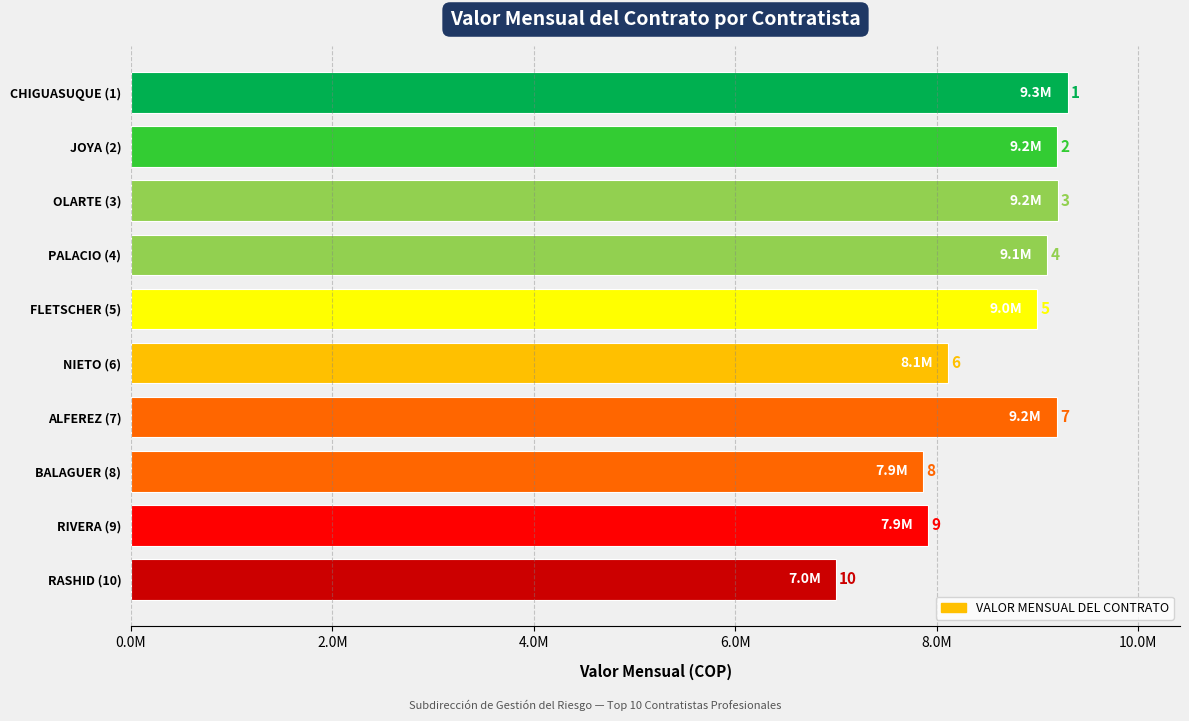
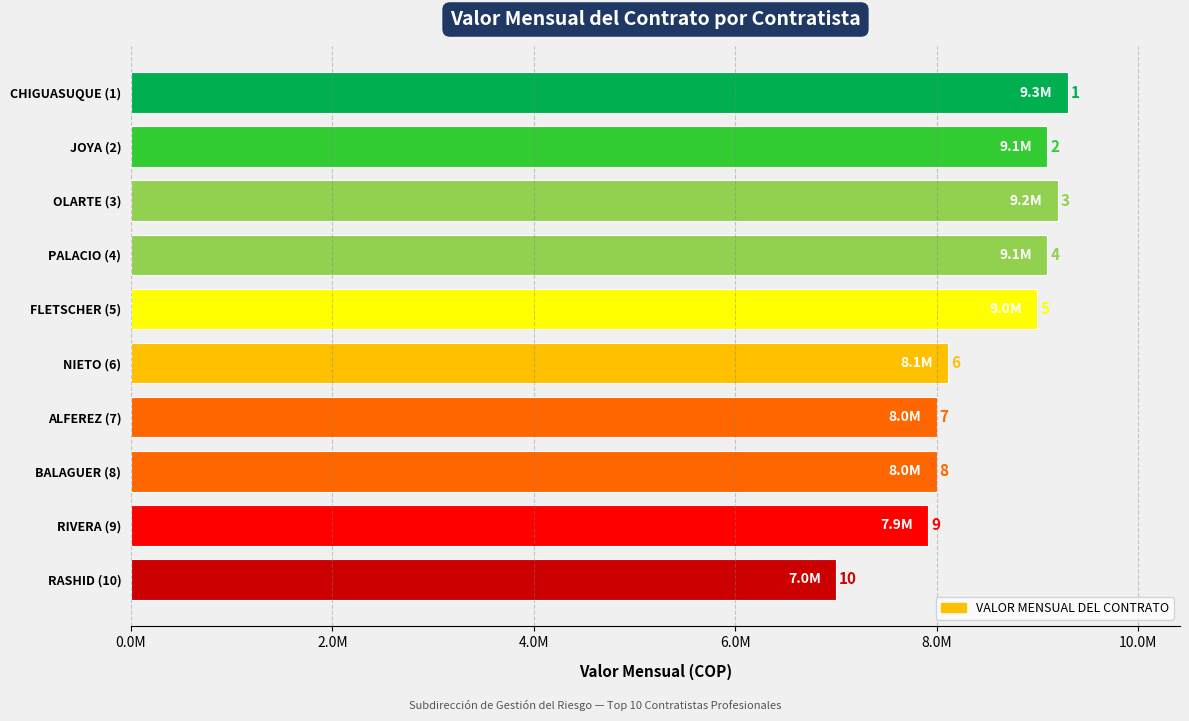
JOYA (2): 9.2M -> 9.1M
ALFEREZ (7): 9.2M -> 8.0M
BALAGUER (8): 7.9M -> 8.0M
